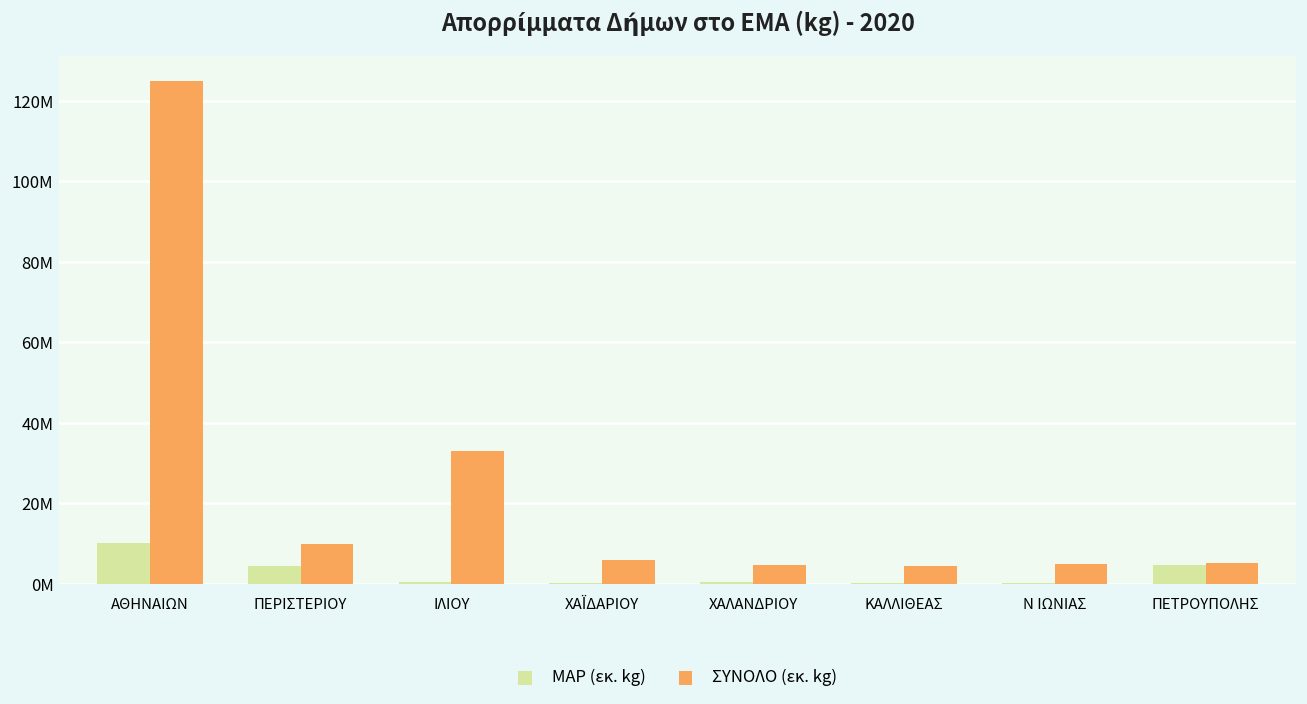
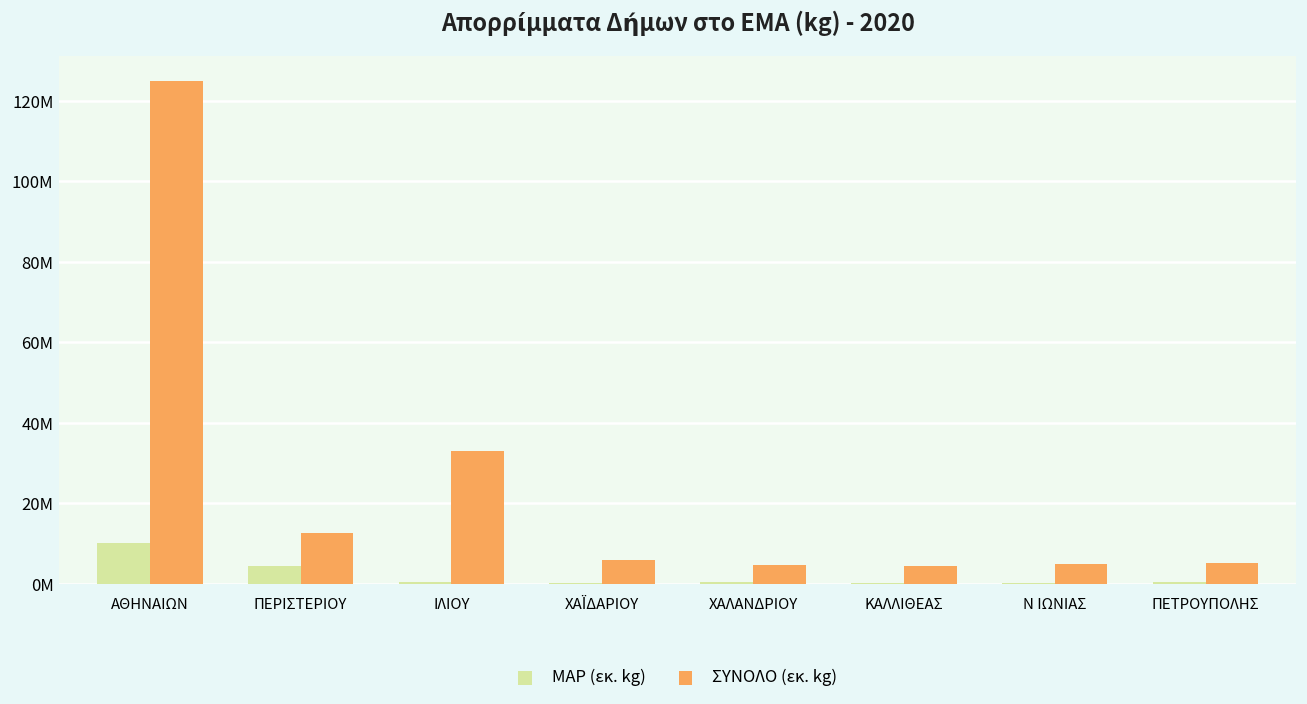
ΣΥΝΟΛΟ (εκ. kg), ΠΕΡΙΣΤΕΡΙΟΥ: 10000000 -> 13000000
ΜΑΡ (εκ. kg), ΠΕΤΡΟΥΠΟΛΗΣ: 5000000 -> 1000000
